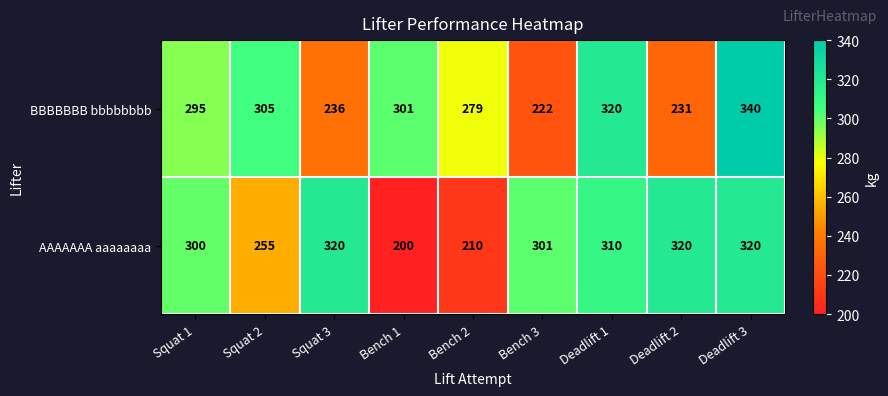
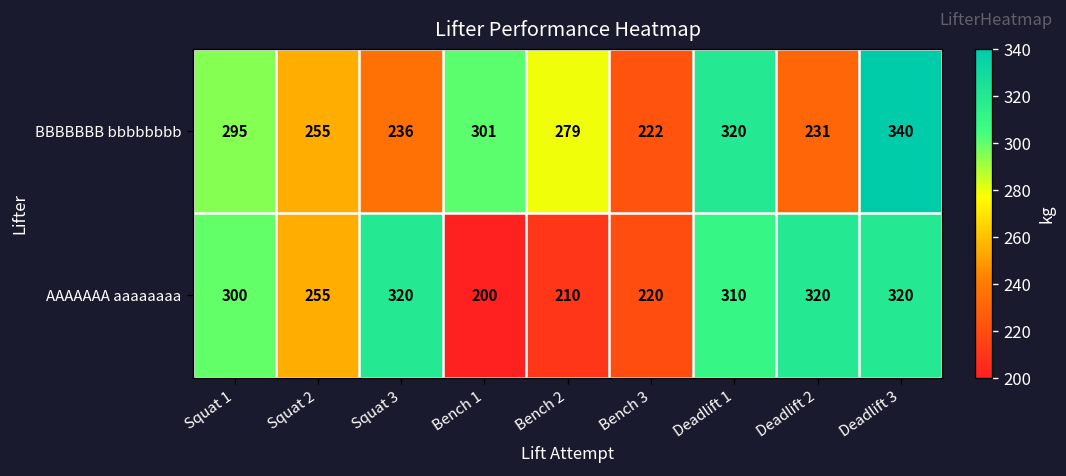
BBBBBBB bbbbbbbb, Squat 2: 305 -> 255
AAAAAAA aaaaaaaa, Bench 3: 301 -> 220
